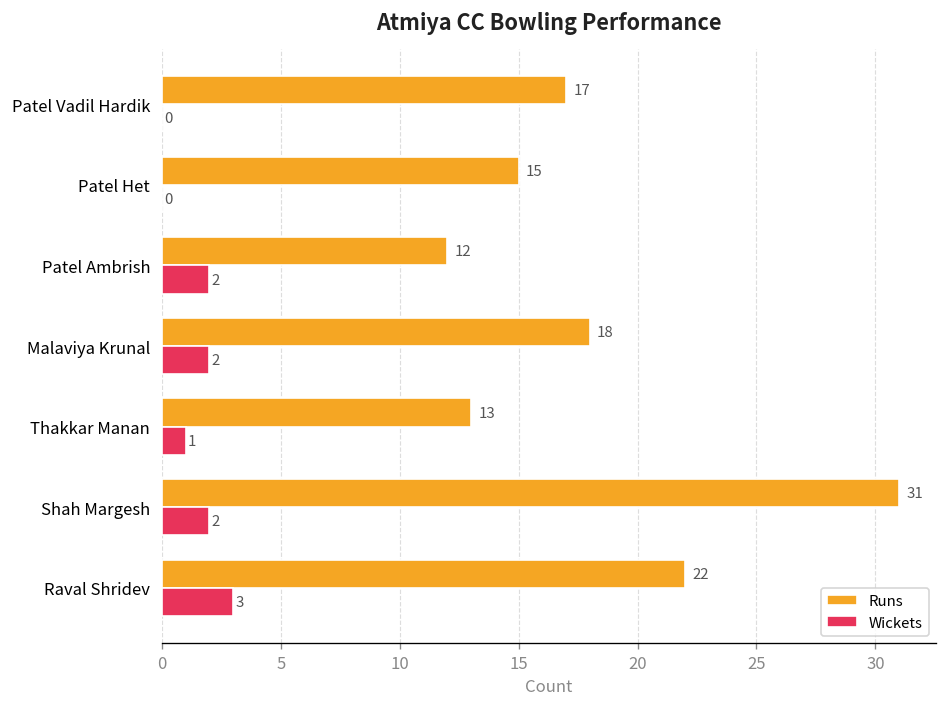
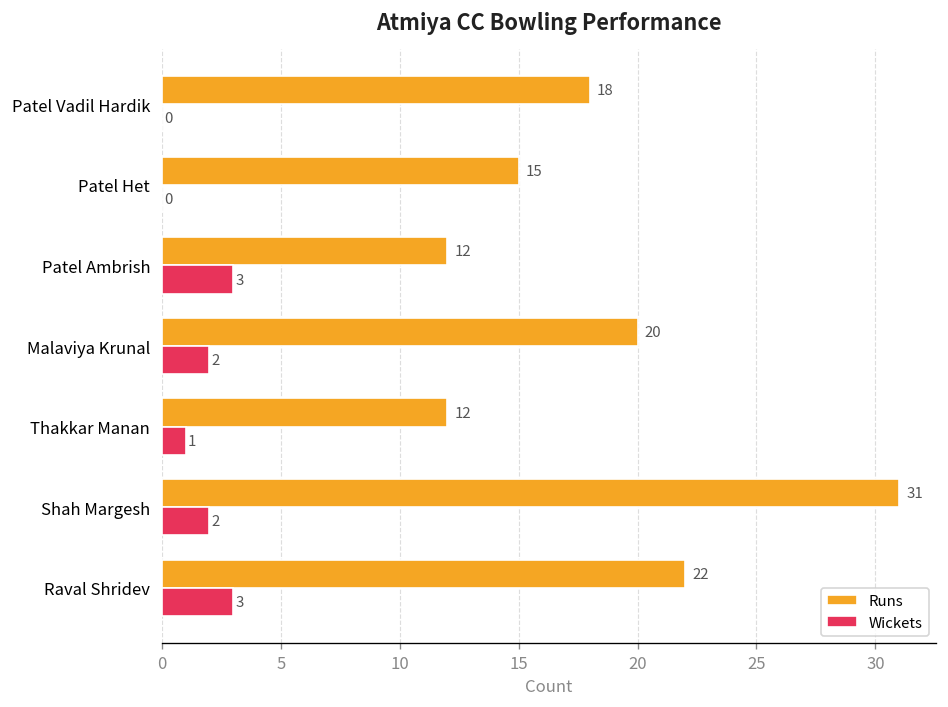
Runs, Patel Vadil Hardik: 17 -> 18
Wickets, Patel Ambrish: 2 -> 3
Runs, Malaviya Krunal: 18 -> 20
Runs, Thakkar Manan: 13 -> 12
